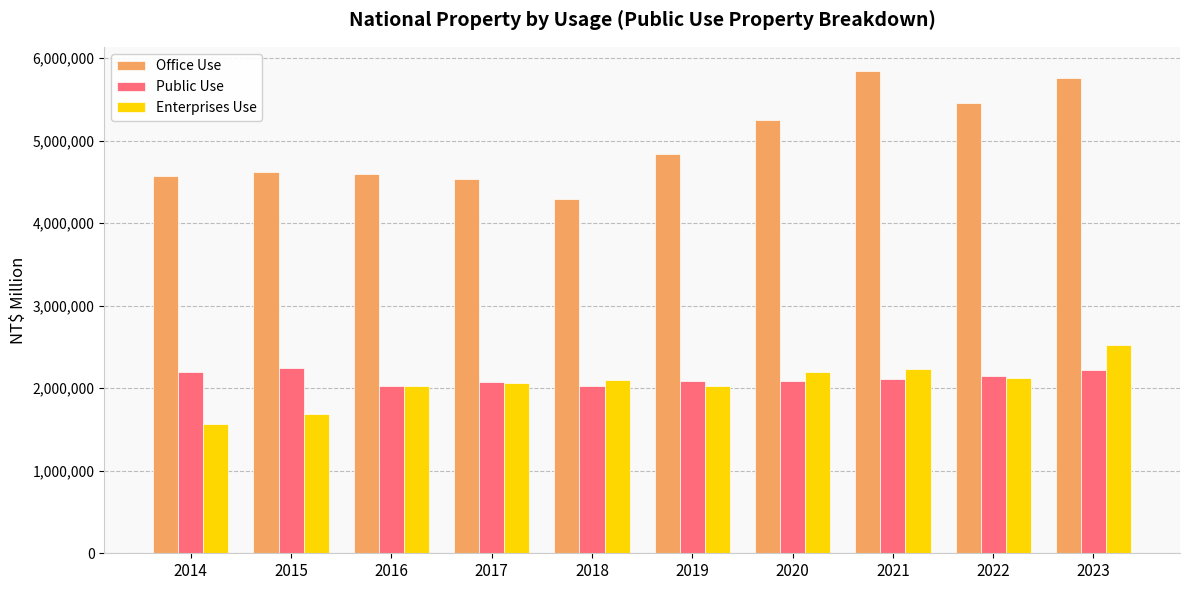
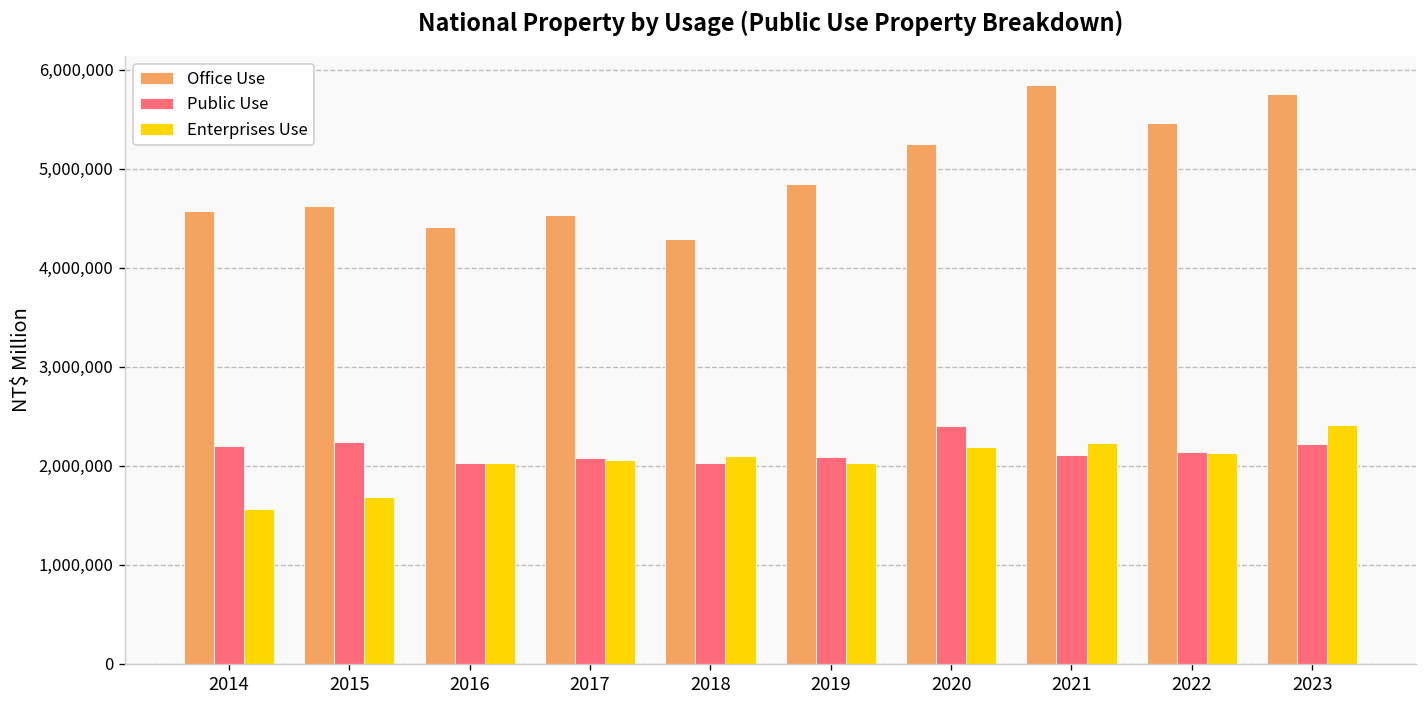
Office Use, 2016: 4,600,000 -> 4,400,000
Public Use, 2020: 2,100,000 -> 2,400,000
Enterprises Use, 2023: 2,500,000 -> 2,400,000
